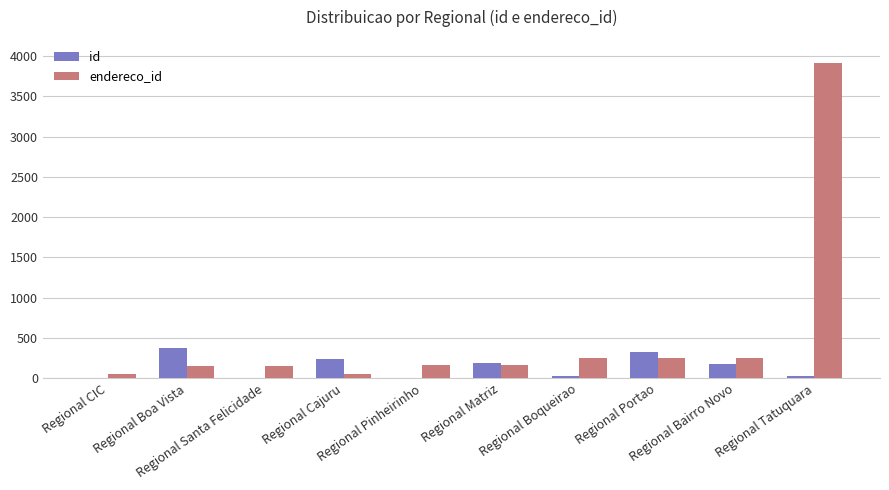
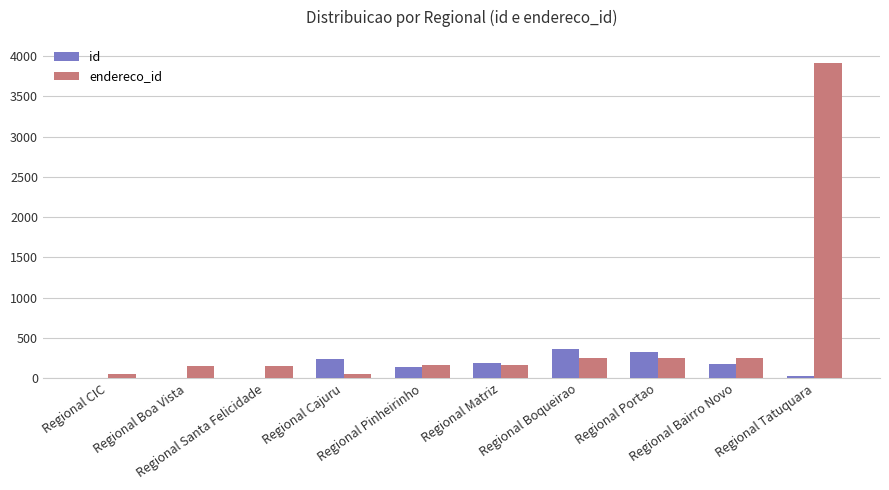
id, Regional Boa Vista: 400 -> 0
id, Regional Pinheirinho: 0 -> 100
id, Regional Boqueirao: 0 -> 400
